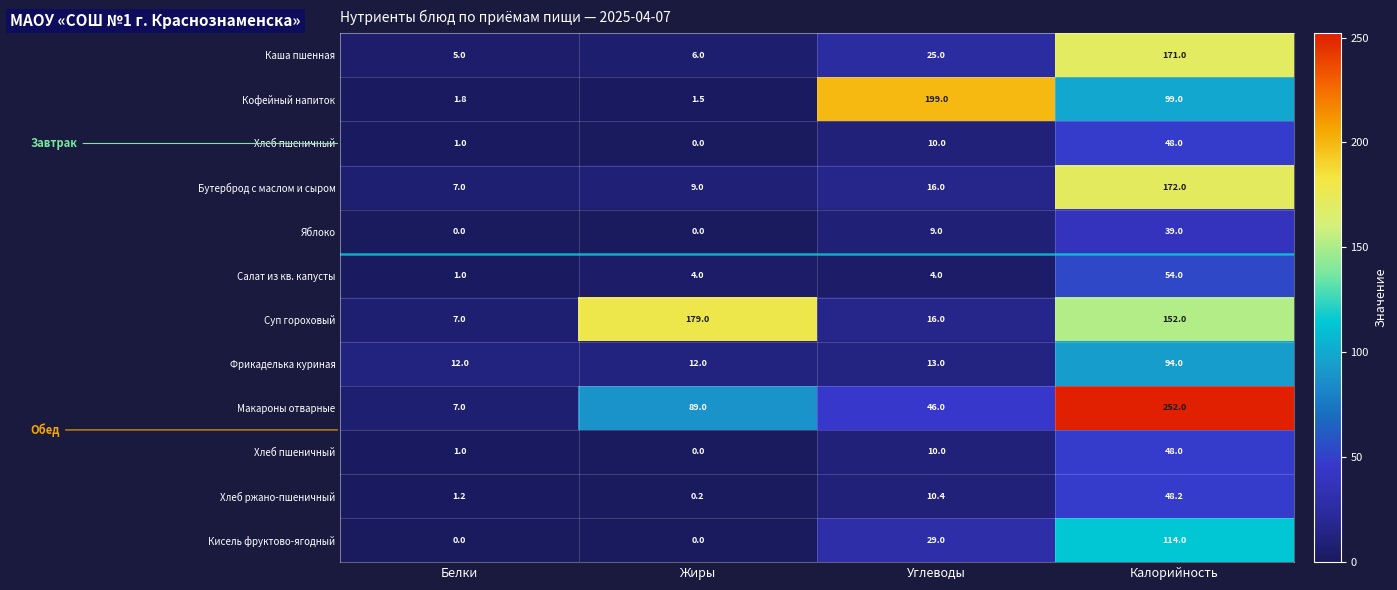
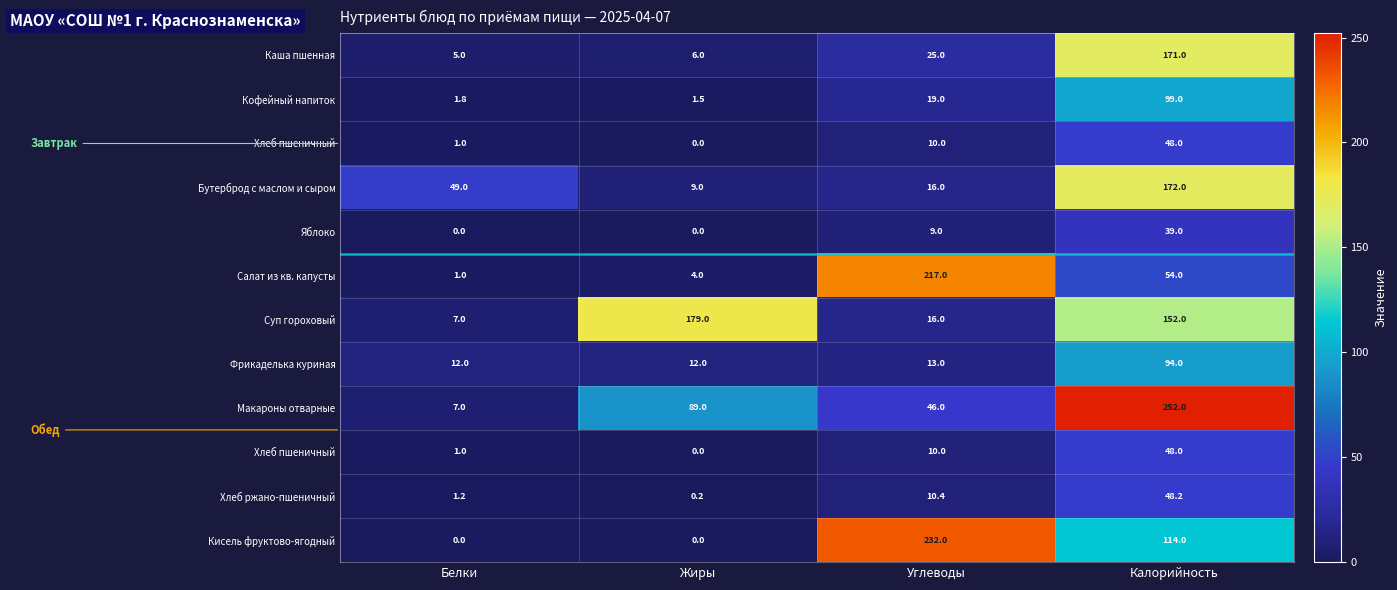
Кофейный напиток, Углеводы: 199.0 -> 19.0
Бутерброд с маслом и сыром, Белки: 7.0 -> 49.0
Салат из кв. капусты, Углеводы: 4.0 -> 217.0
Кисель фруктово-ягодный, Углеводы: 29.0 -> 232.0
